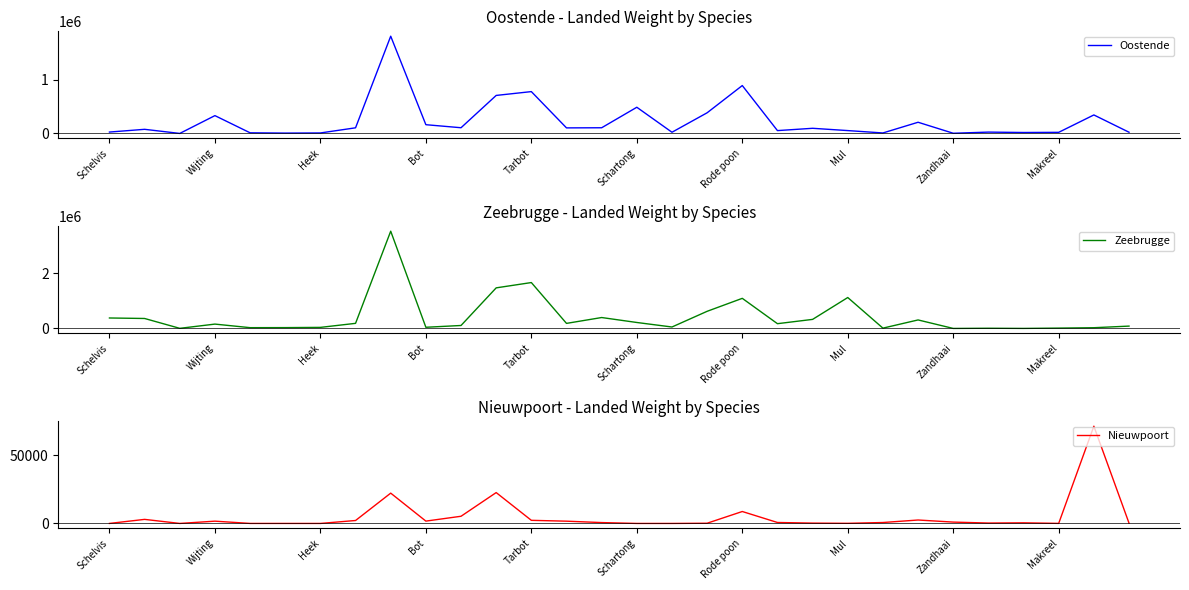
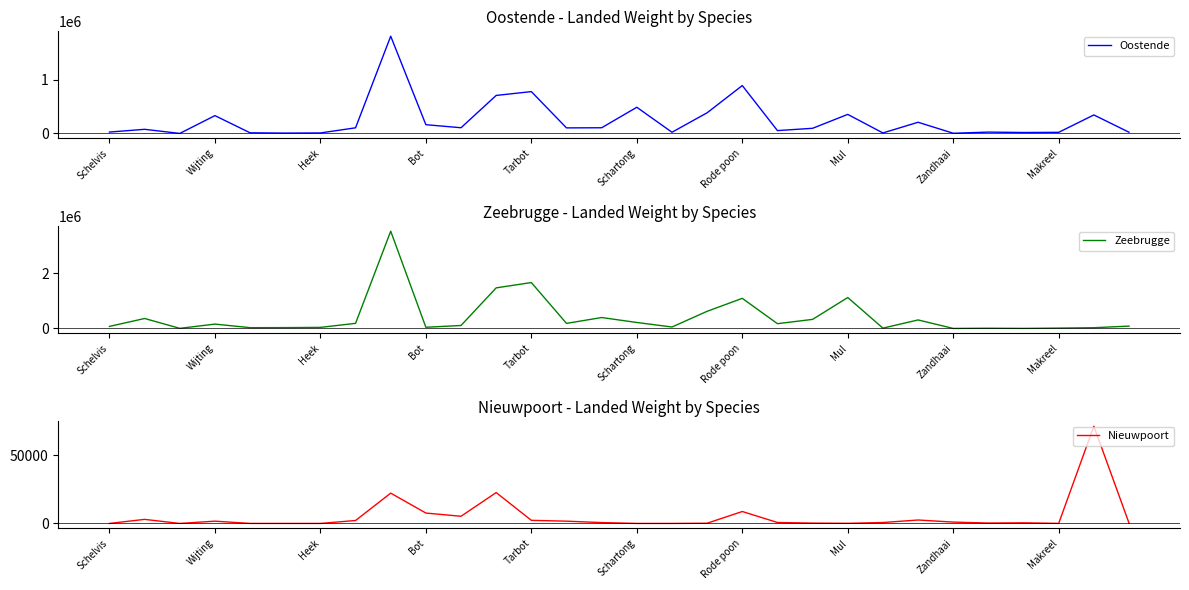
Oostende - Landed Weight by Species, Mul: 100000 -> 400000
Zeebrugge - Landed Weight by Species, Schelvis: 400000 -> 100000
Nieuwpoort - Landed Weight by Species, Bot: 2000 -> 8000
